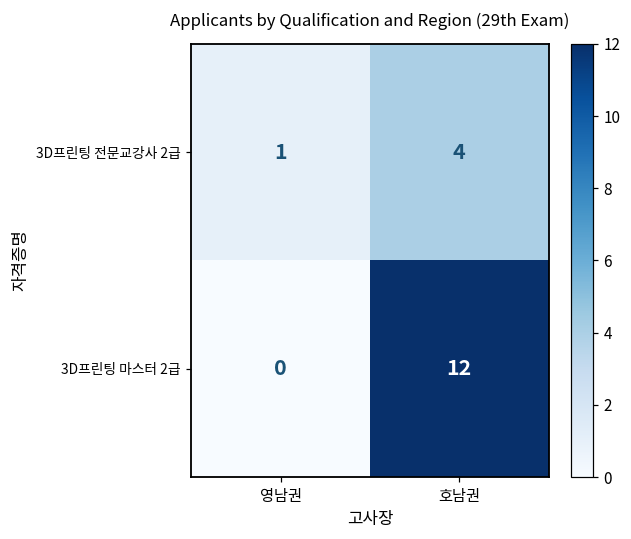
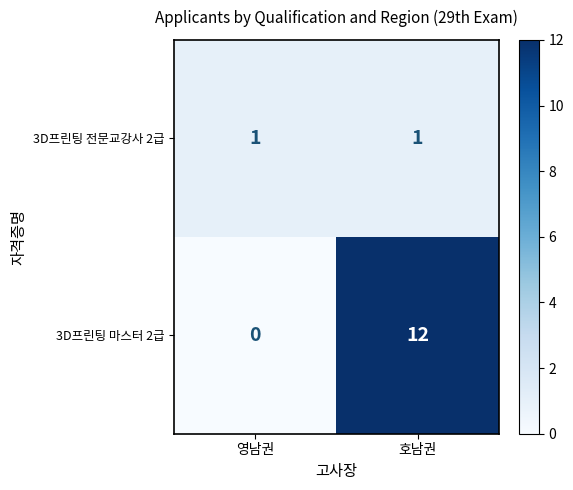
3D프린팅 전문교강사 2급, 호남권: 4 -> 1
